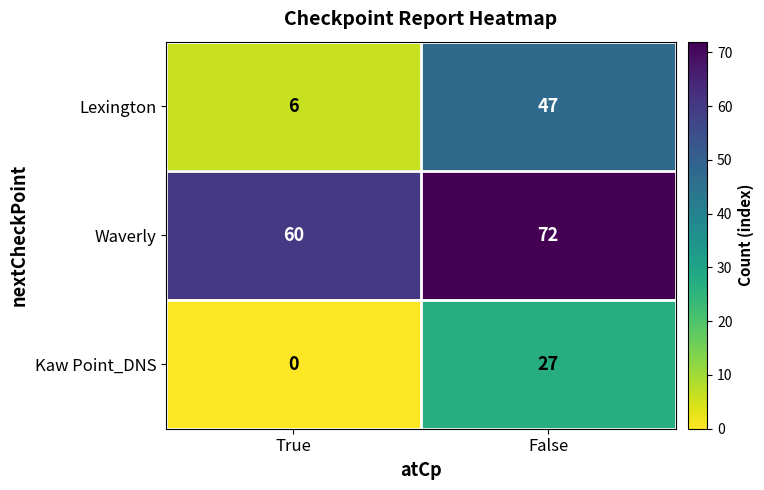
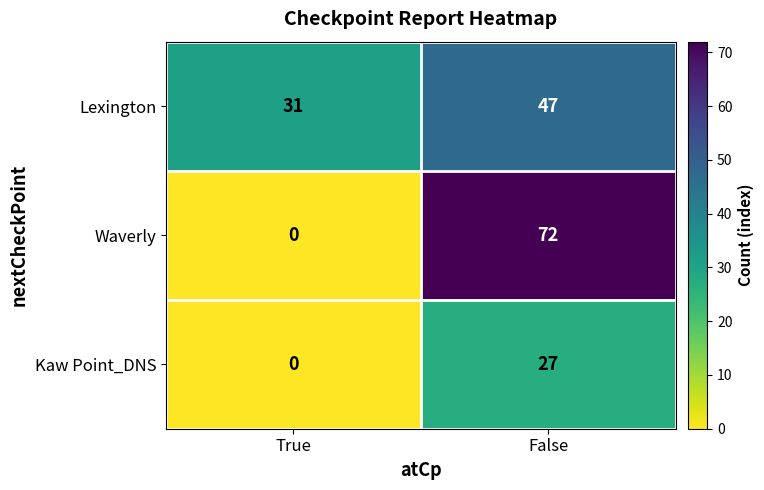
Lexington, True: 6 -> 31
Waverly, True: 60 -> 0
